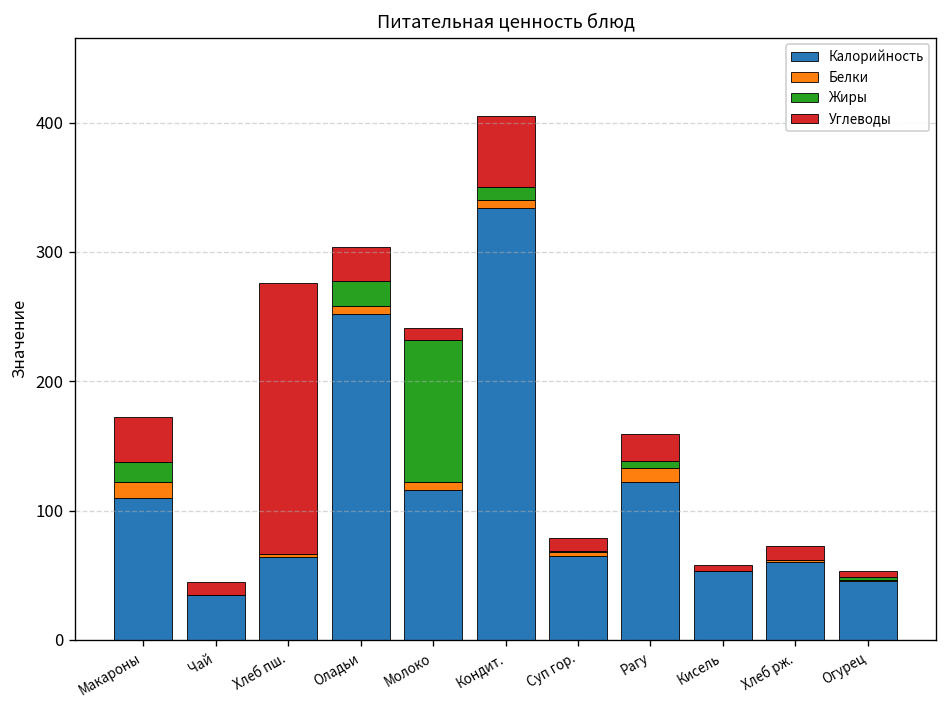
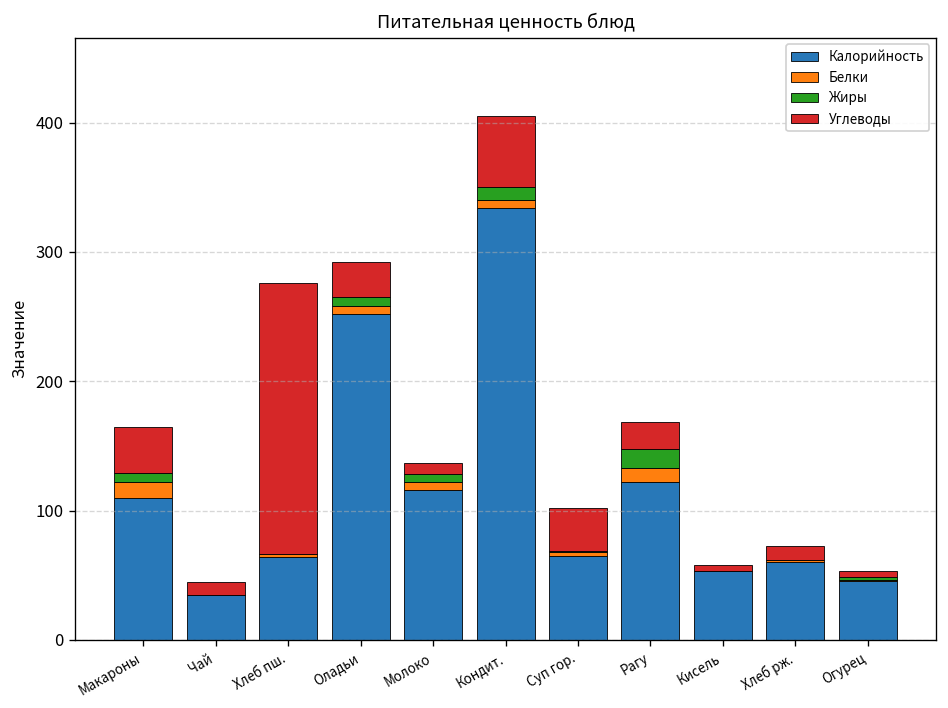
Жиры, Макароны: 15 -> 7
Жиры, Оладьи: 19 -> 7
Жиры, Молоко: 110 -> 6
Углеводы, Суп гор.: 10 -> 33
Жиры, Рагу: 6 -> 15
